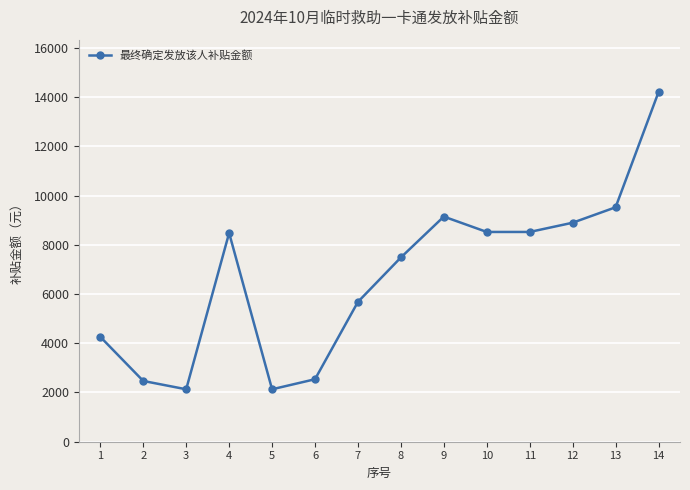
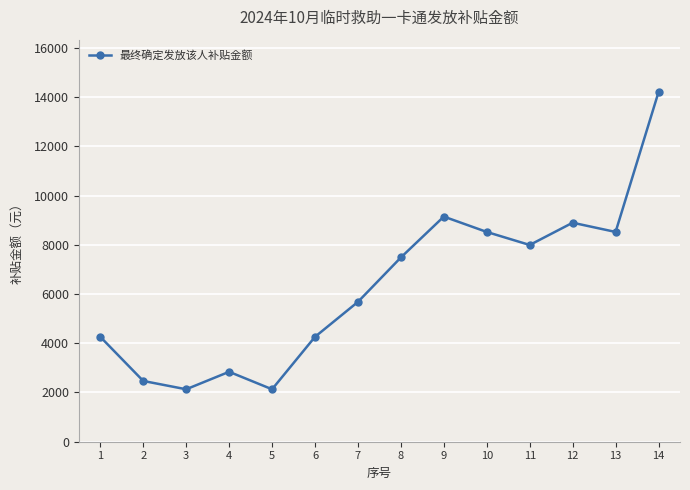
4: 8500 -> 2800
6: 2500 -> 4300
11: 8500 -> 8000
13: 9500 -> 8500
